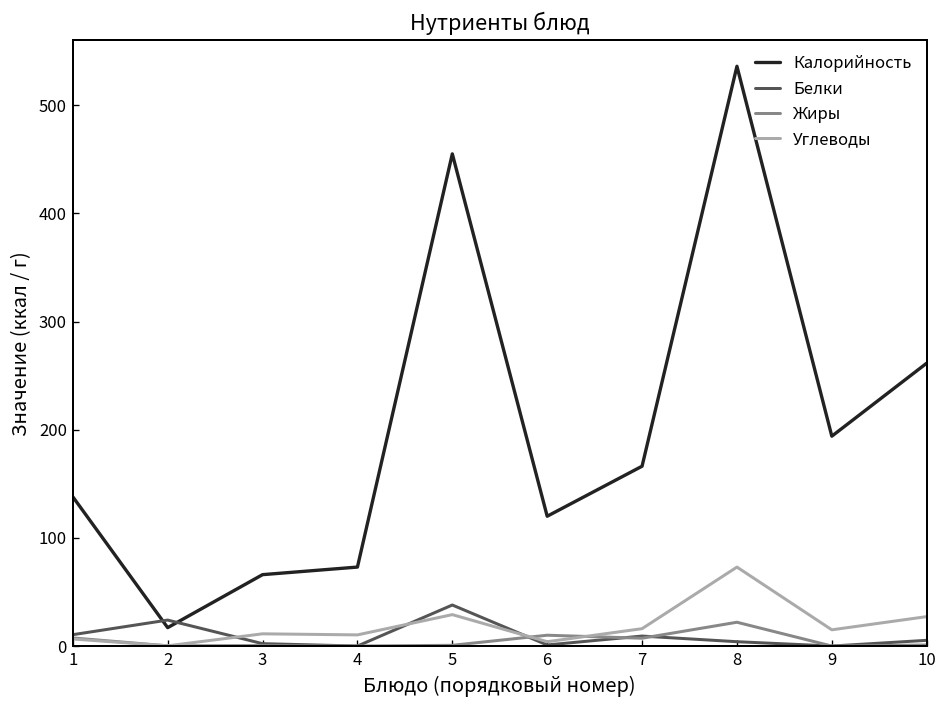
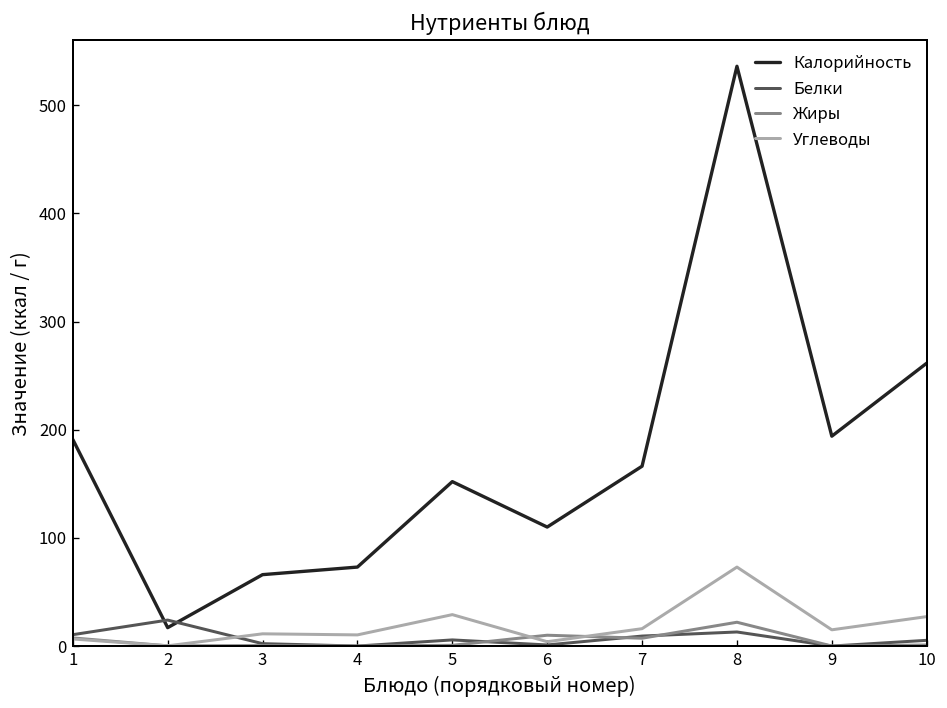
Калорийность, 1: 140 -> 190
Калорийность, 5: 460 -> 150
Белки, 5: 40 -> 10
Калорийность, 6: 120 -> 110
Белки, 8: 0 -> 10
